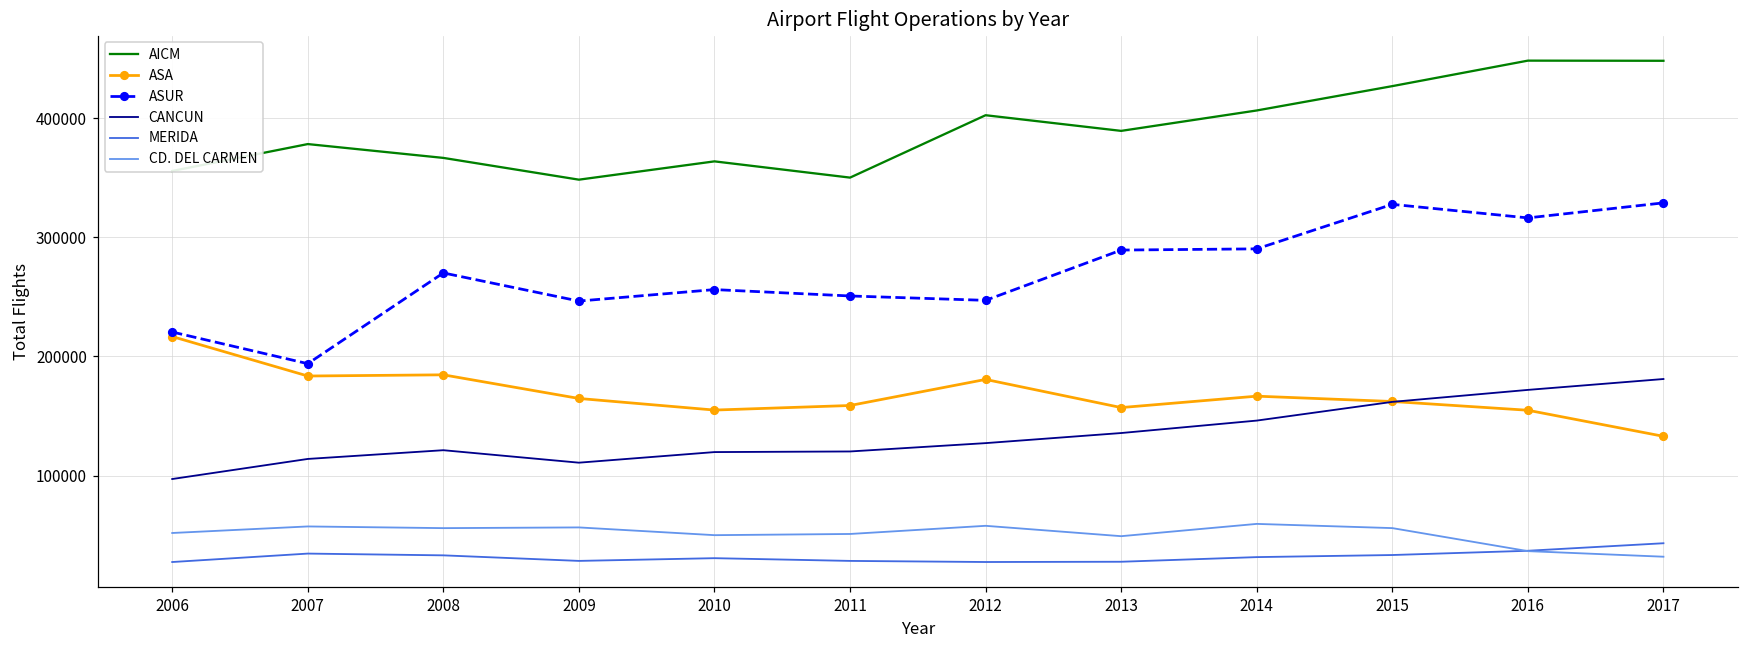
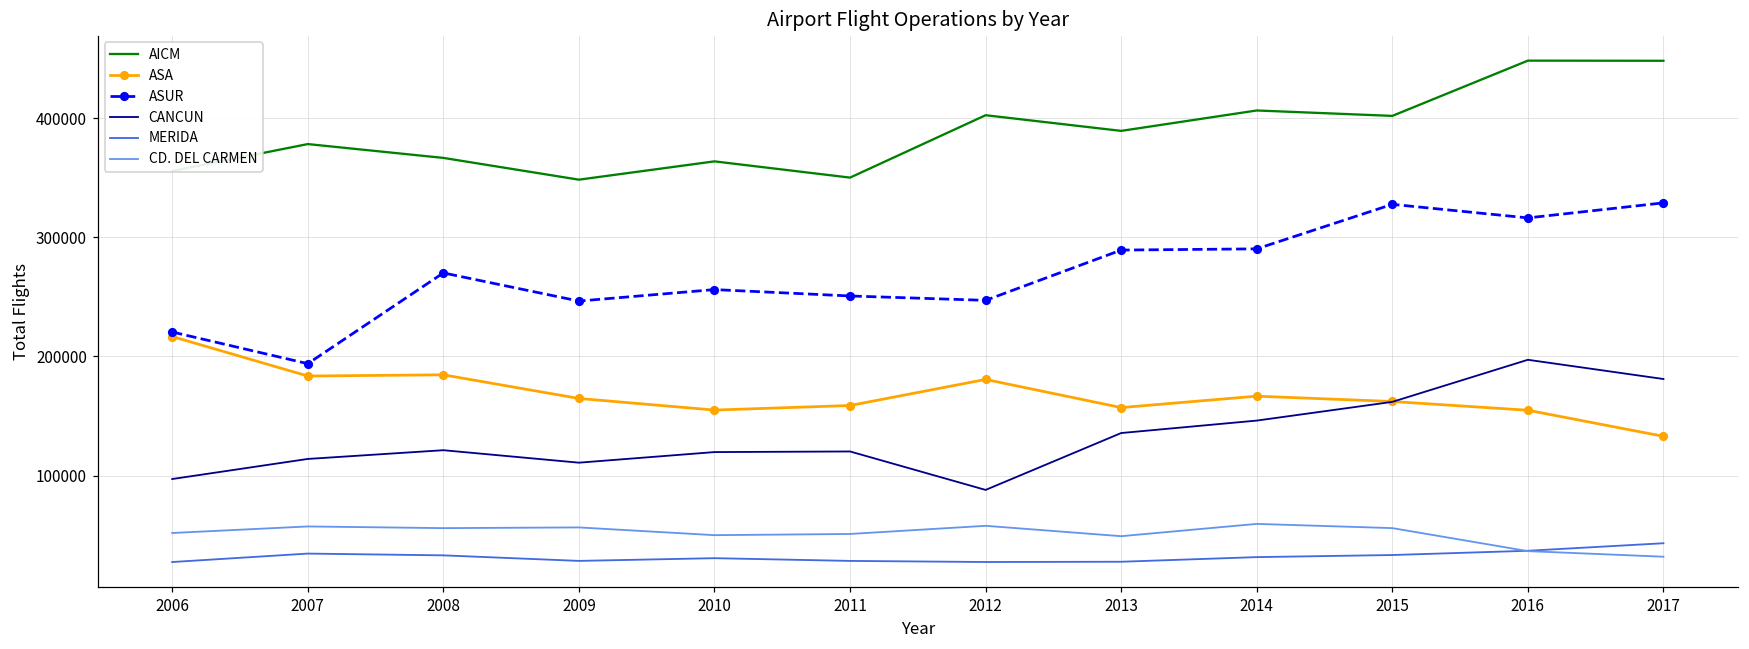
CANCUN, 2012: 127000 -> 88000
AICM, 2015: 427000 -> 402000
CANCUN, 2016: 172000 -> 197000
